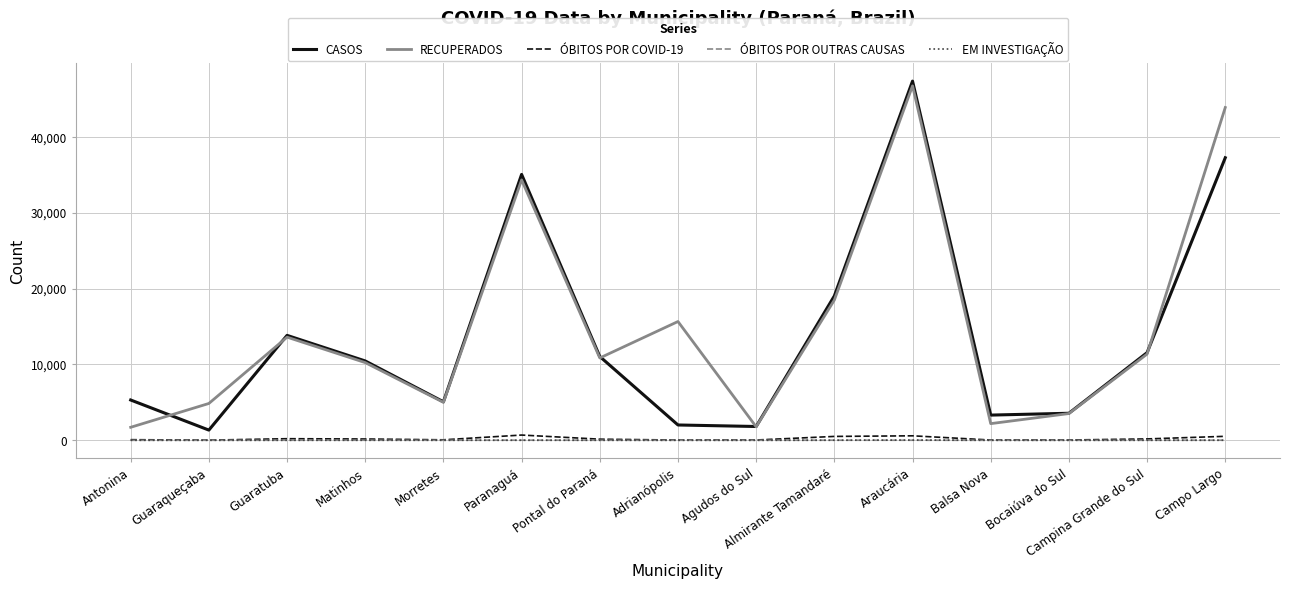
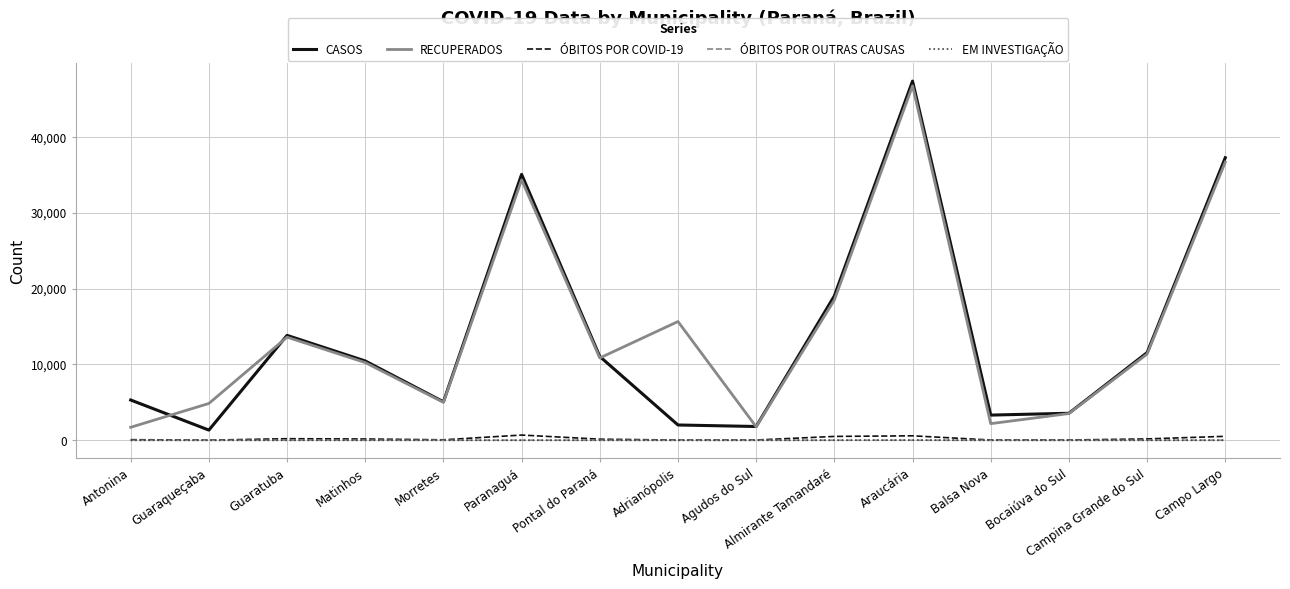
RECUPERADOS, Campo Largo: 44,000 -> 37,000
